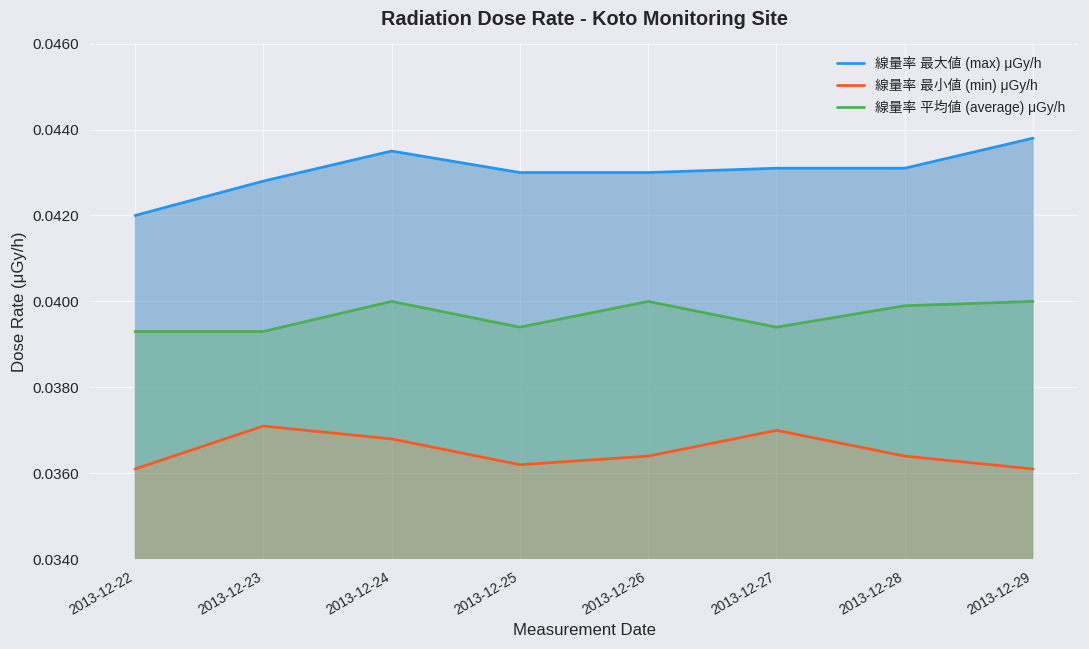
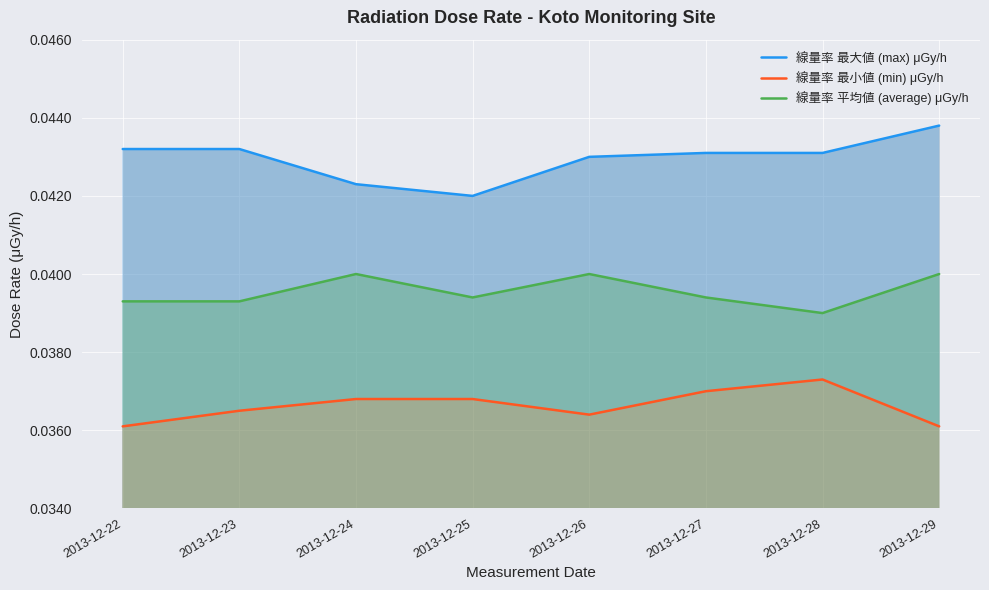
線量率 最大値 (max) μGy/h, 2013-12-22: 0.0420 -> 0.0432
線量率 最大値 (max) μGy/h, 2013-12-23: 0.0428 -> 0.0432
線量率 最小値 (min) μGy/h, 2013-12-23: 0.0371 -> 0.0365
線量率 最大値 (max) μGy/h, 2013-12-24: 0.0435 -> 0.0423
線量率 最大値 (max) μGy/h, 2013-12-25: 0.043 -> 0.042
線量率 最小値 (min) μGy/h, 2013-12-25: 0.0362 -> 0.0368
線量率 最小値 (min) μGy/h, 2013-12-28: 0.0364 -> 0.0373
線量率 平均値 (average) μGy/h, 2013-12-28: 0.0399 -> 0.0390
